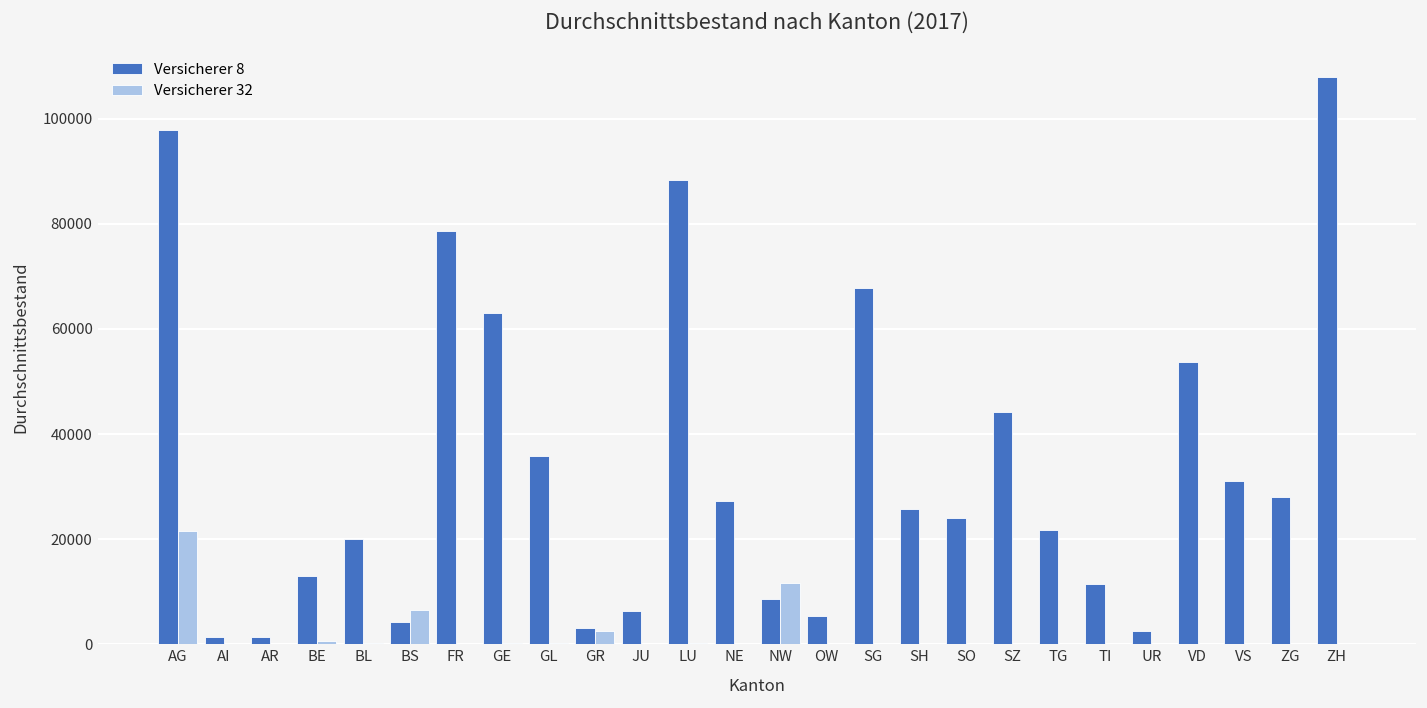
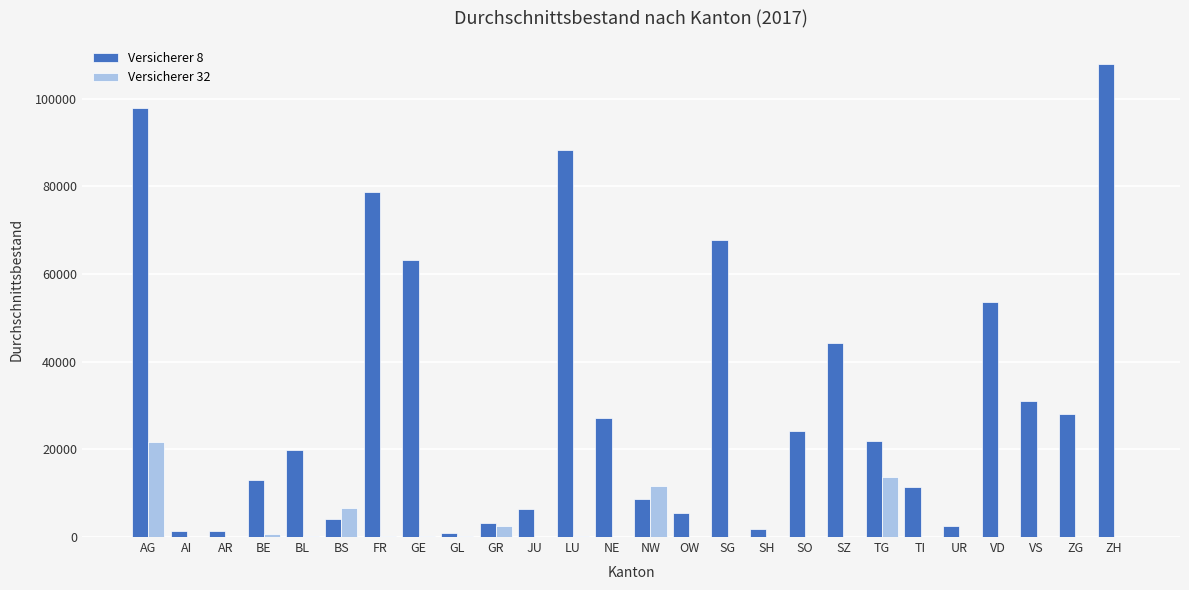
Versicherer 8, GL: 36000 -> 1000
Versicherer 8, SH: 26000 -> 2000
Versicherer 32, TG: 0 -> 14000
